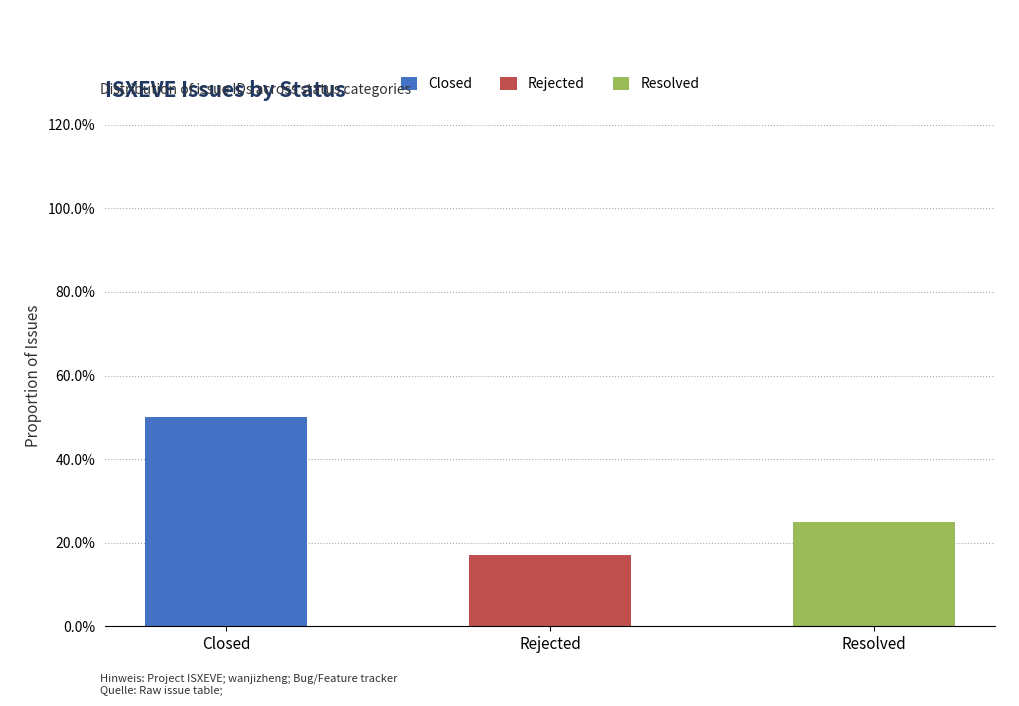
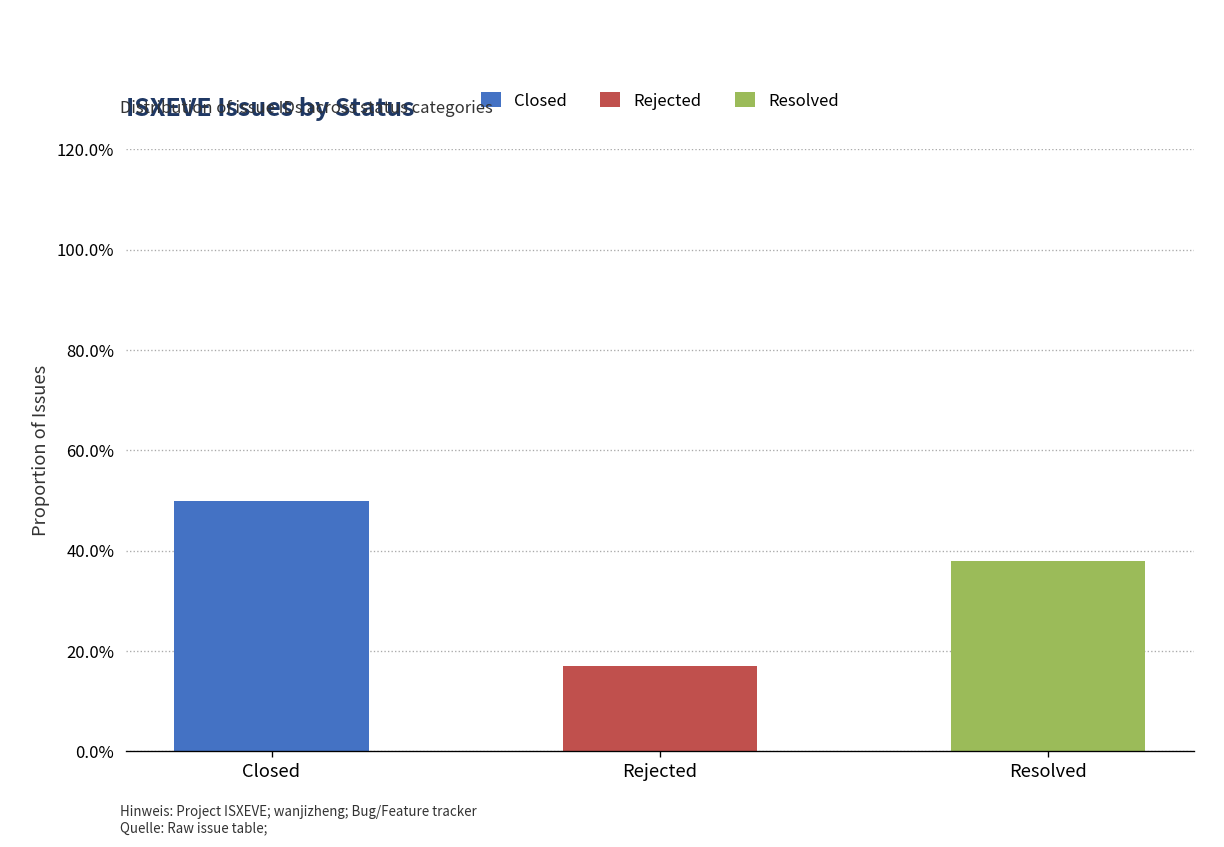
Resolved, Resolved: 25% -> 38%
